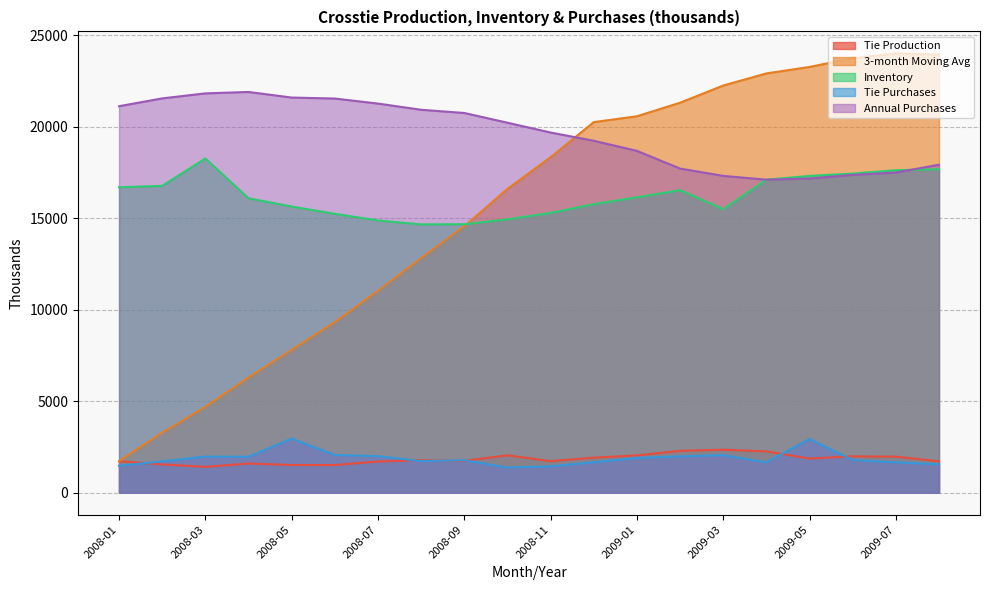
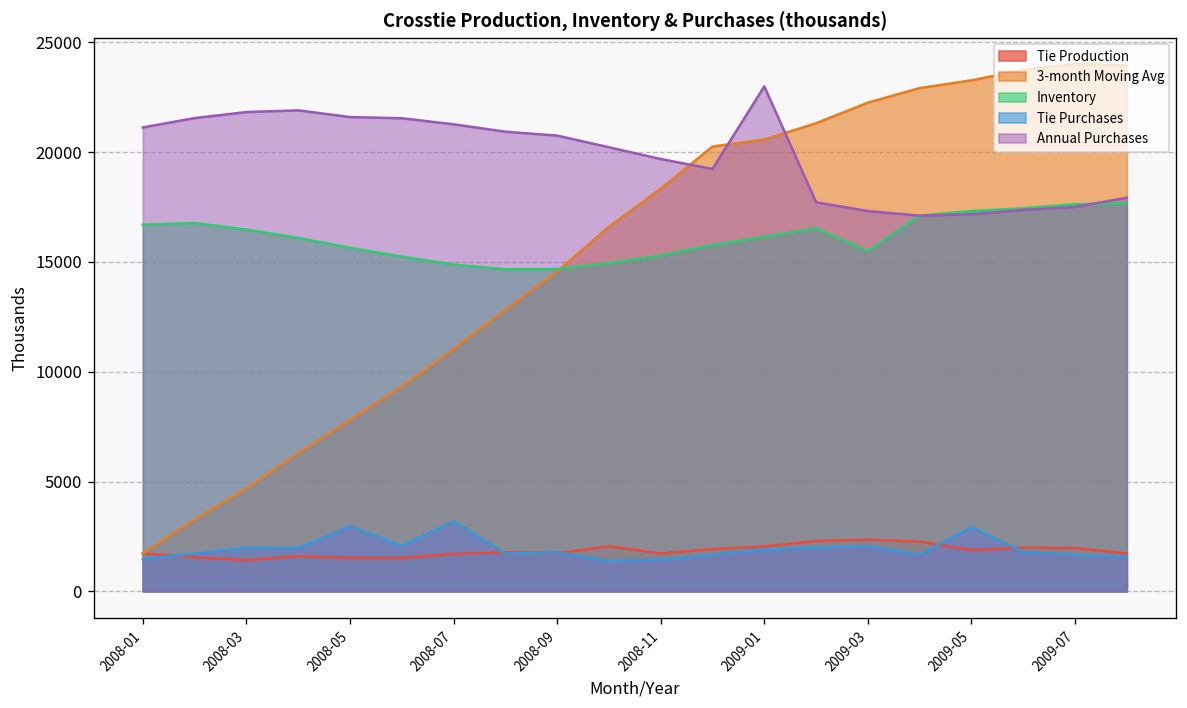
Inventory, 2008-03: 18300 -> 16500
Tie Purchases, 2008-07: 2000 -> 3200
Annual Purchases, 2009-01: 18700 -> 23000
